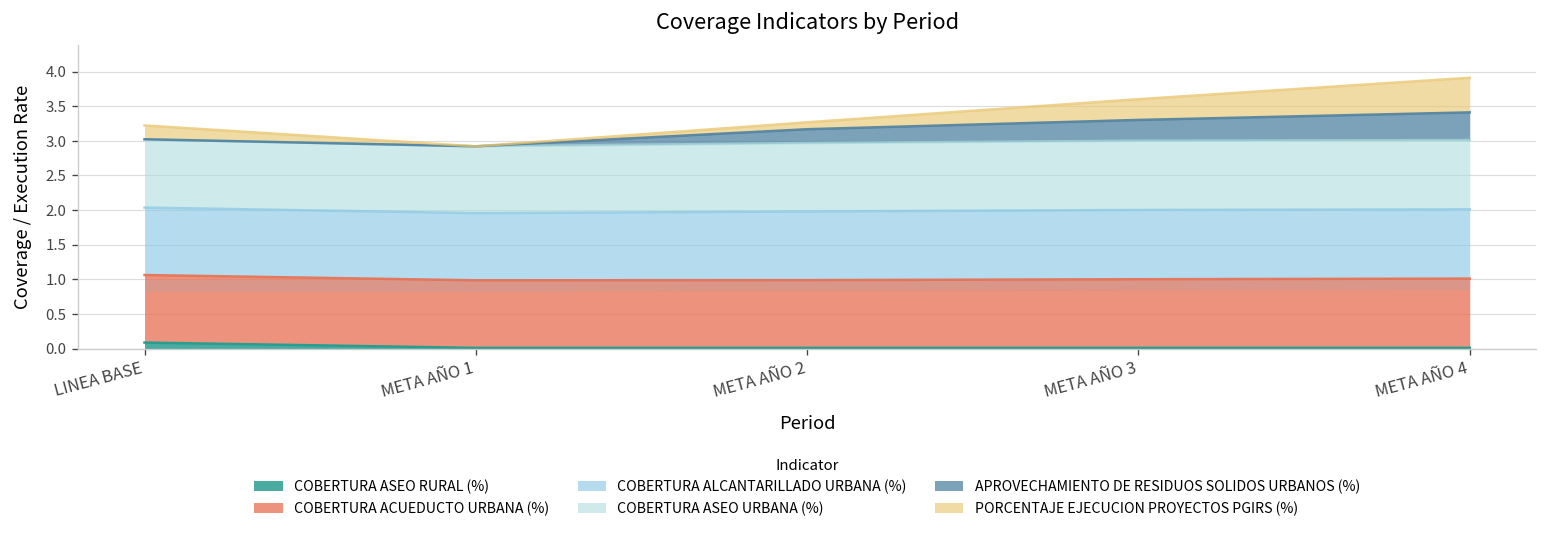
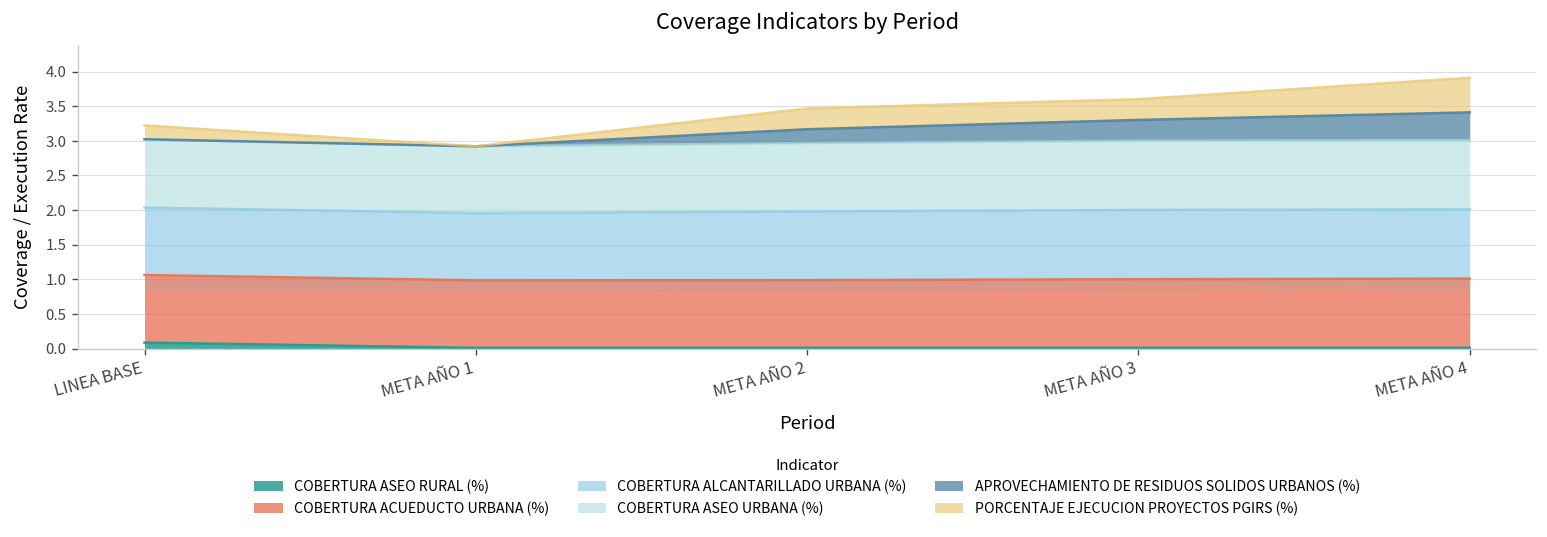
PORCENTAJE EJECUCION PROYECTOS PGIRS (%), META AÑO 2: 0.1 -> 0.3
